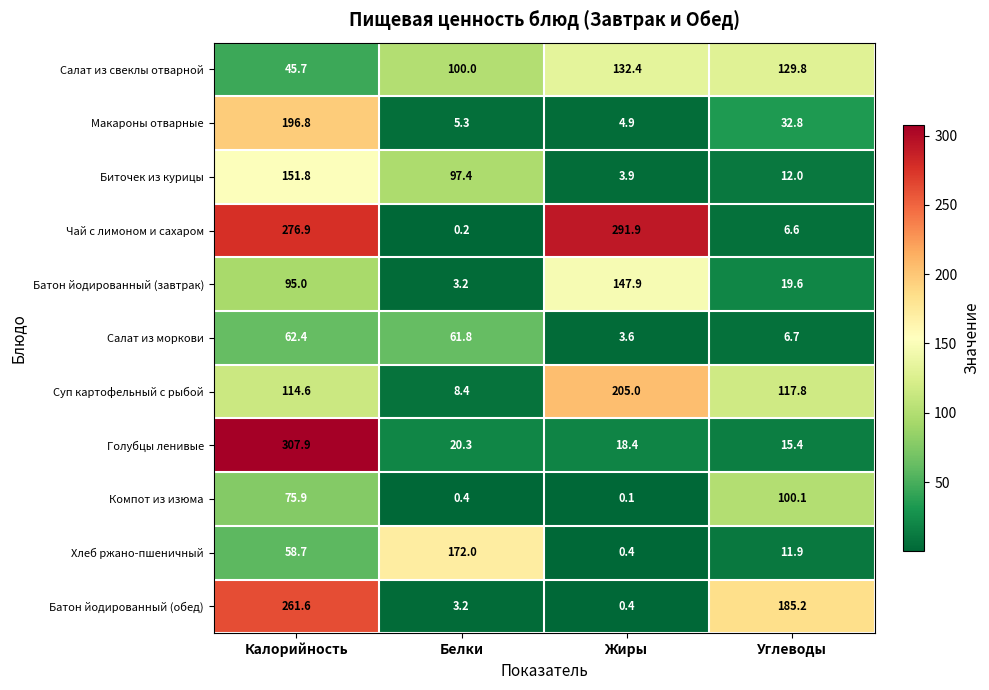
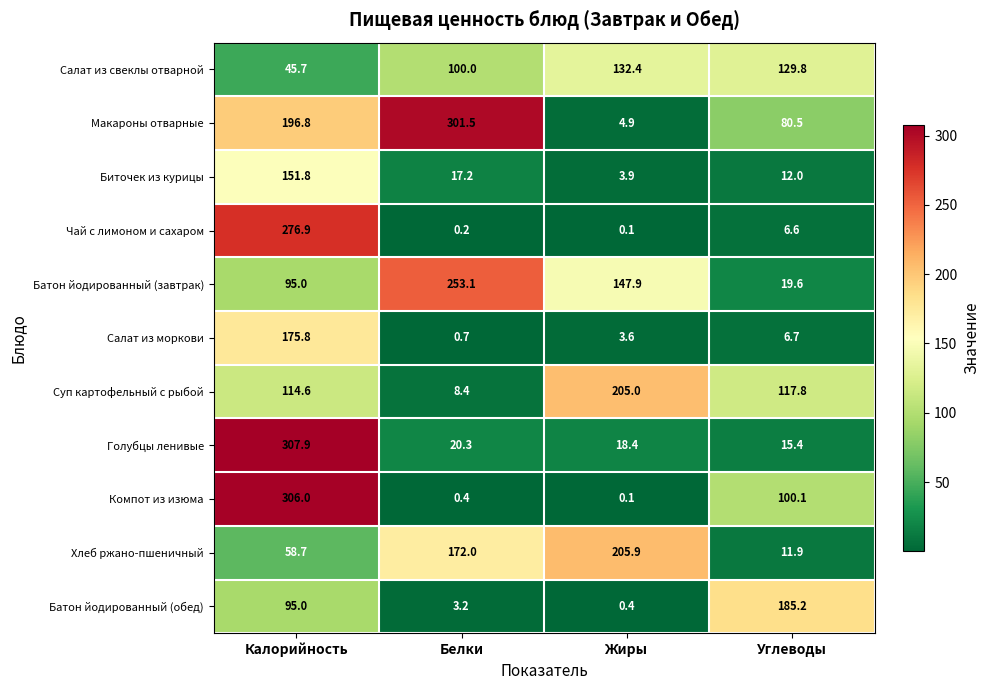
Макароны отварные, Белки: 5.3 -> 301.5
Макароны отварные, Углеводы: 32.8 -> 80.5
Биточек из курицы, Белки: 97.4 -> 17.2
Чай с лимоном и сахаром, Жиры: 291.9 -> 0.1
Батон йодированный (завтрак), Белки: 3.2 -> 253.1
Салат из моркови, Калорийность: 62.4 -> 175.8
Салат из моркови, Белки: 61.8 -> 0.7
Компот из изюма, Калорийность: 75.9 -> 306.0
Хлеб ржано-пшеничный, Жиры: 0.4 -> 205.9
Батон йодированный (обед), Калорийность: 261.6 -> 95.0
